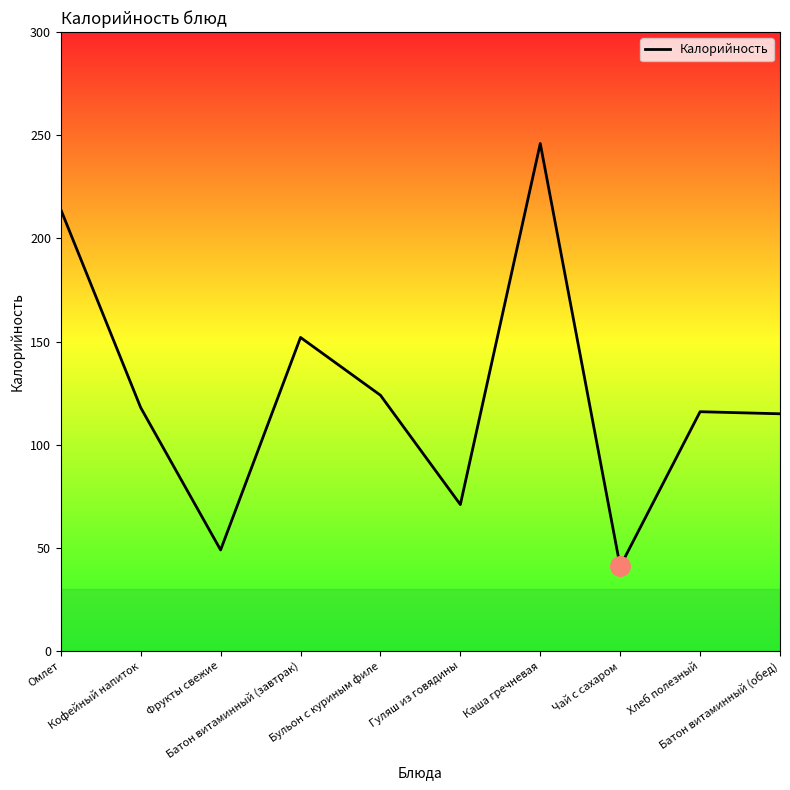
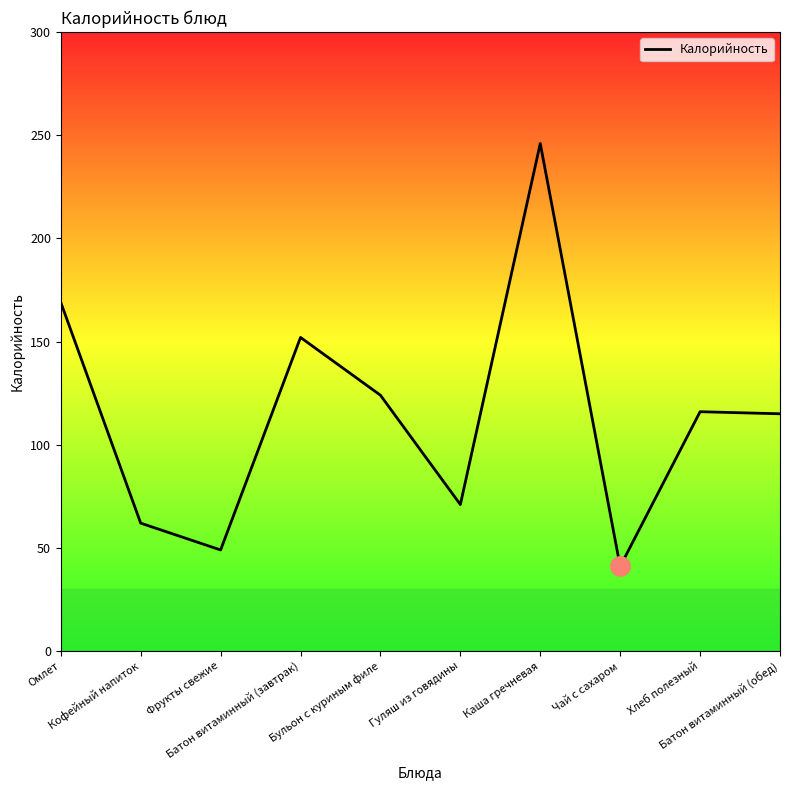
Калорийность, Омлет: 214 -> 169
Калорийность, Кофейный напиток: 118 -> 62
